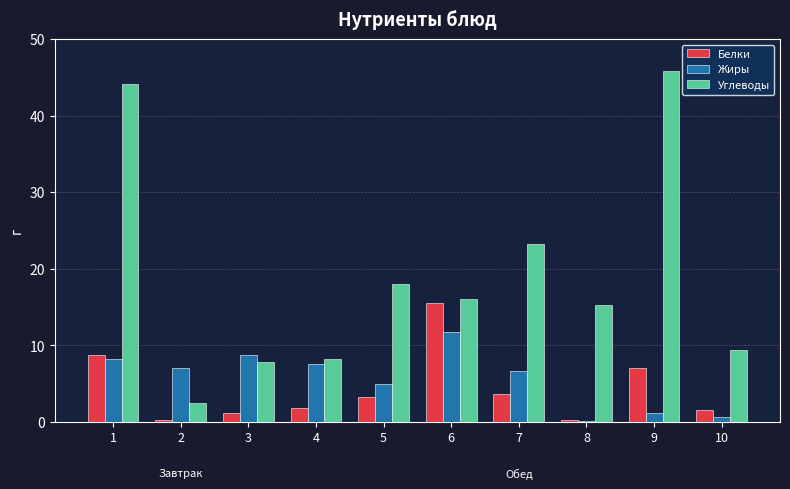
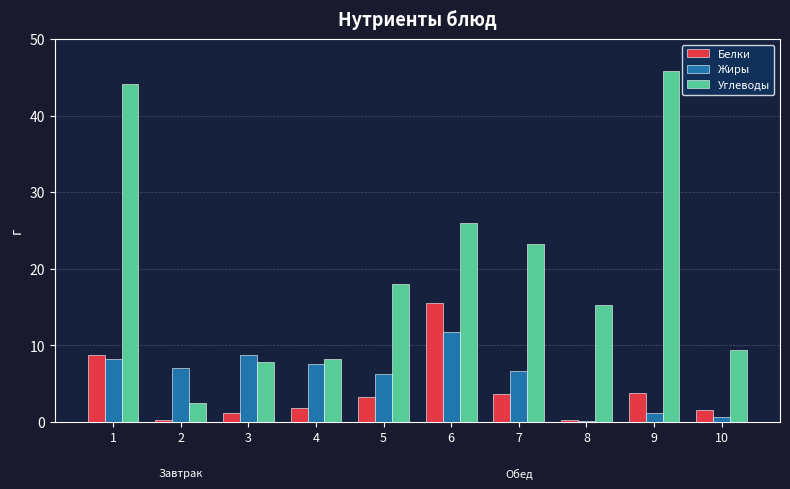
Жиры, 5: 5 -> 6
Углеводы, 6: 16 -> 26
Белки, 9: 7 -> 4
